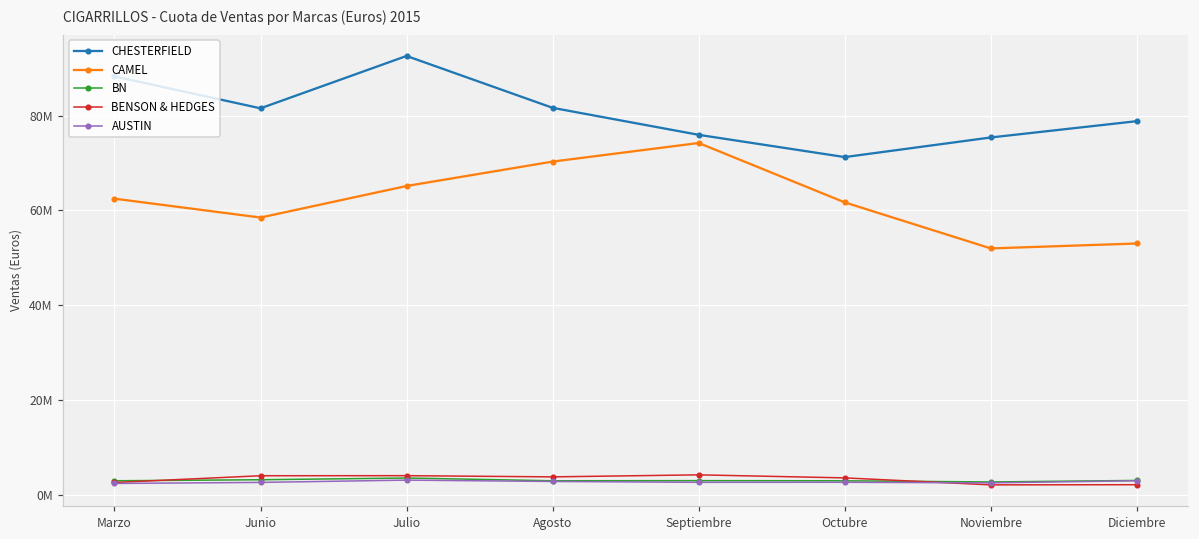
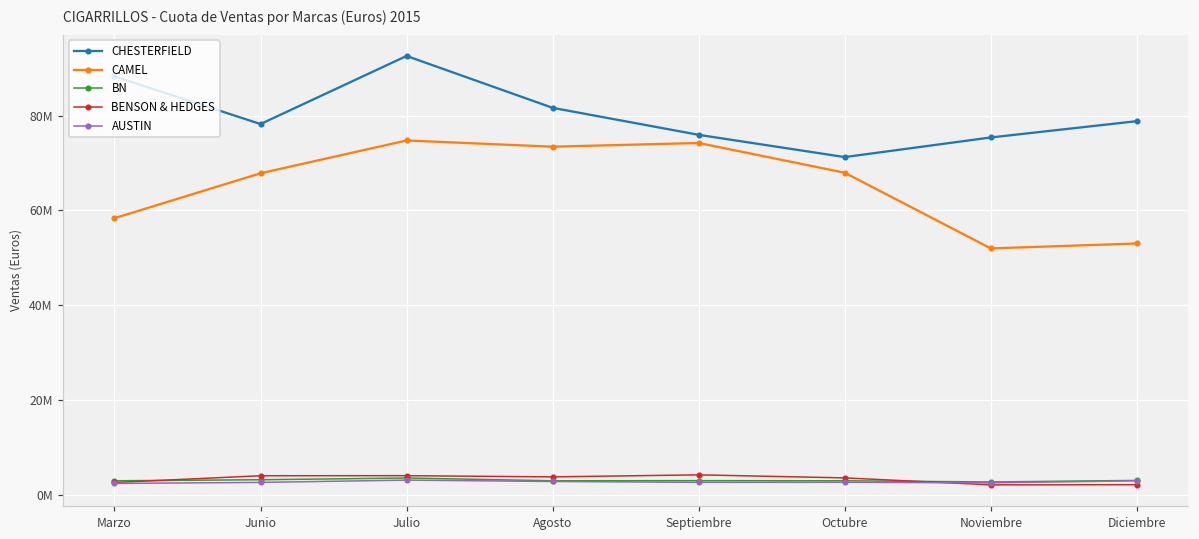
CAMEL, Marzo: 62000000 -> 58000000
CHESTERFIELD, Junio: 82000000 -> 78000000
CAMEL, Junio: 59000000 -> 68000000
CAMEL, Julio: 65000000 -> 75000000
CAMEL, Agosto: 70000000 -> 73000000
CAMEL, Octubre: 62000000 -> 68000000
